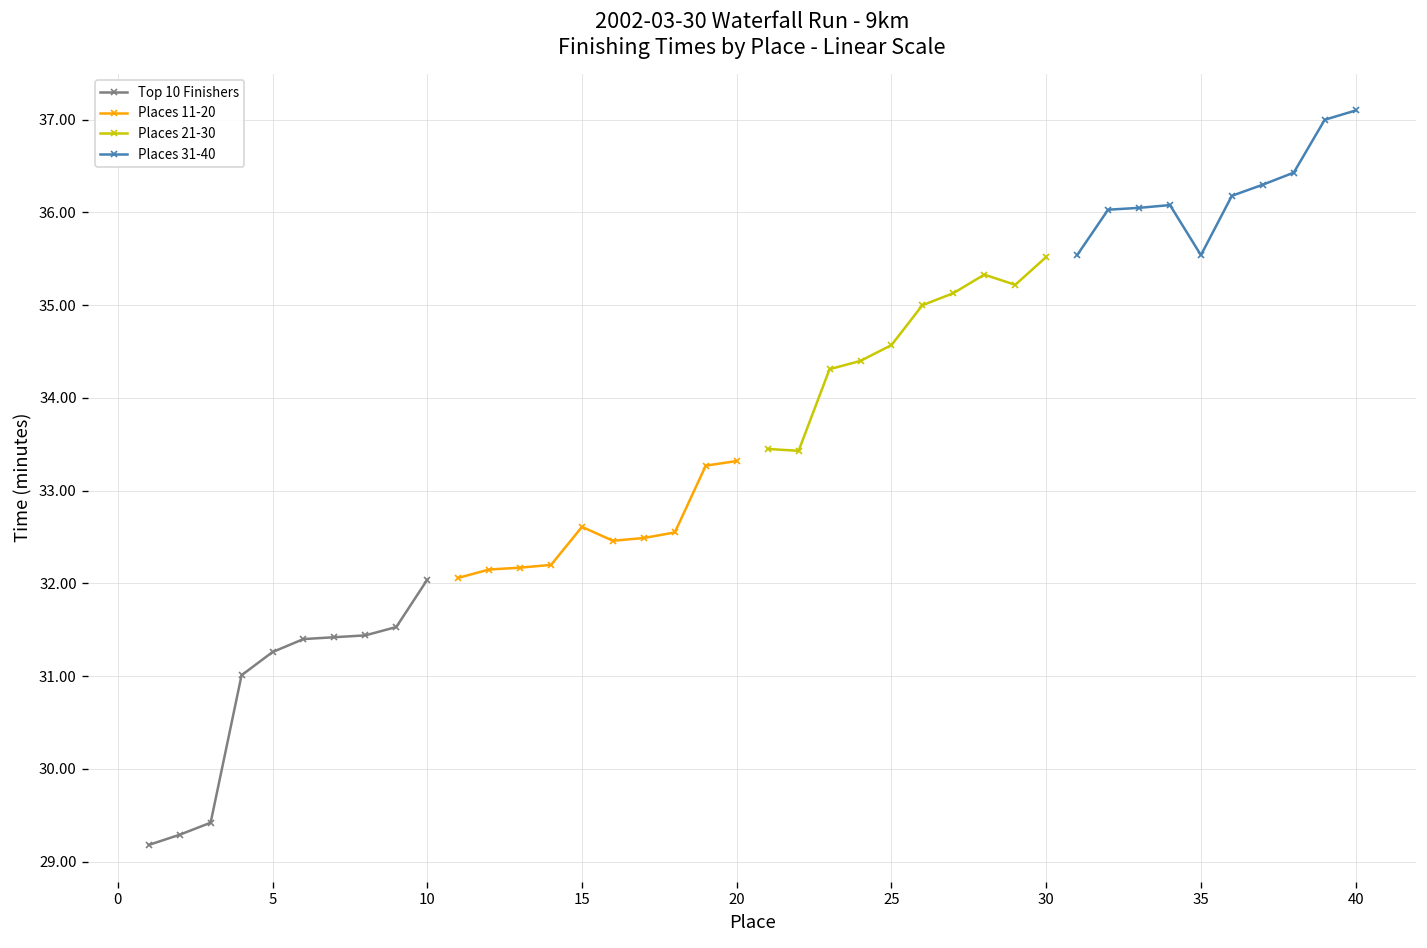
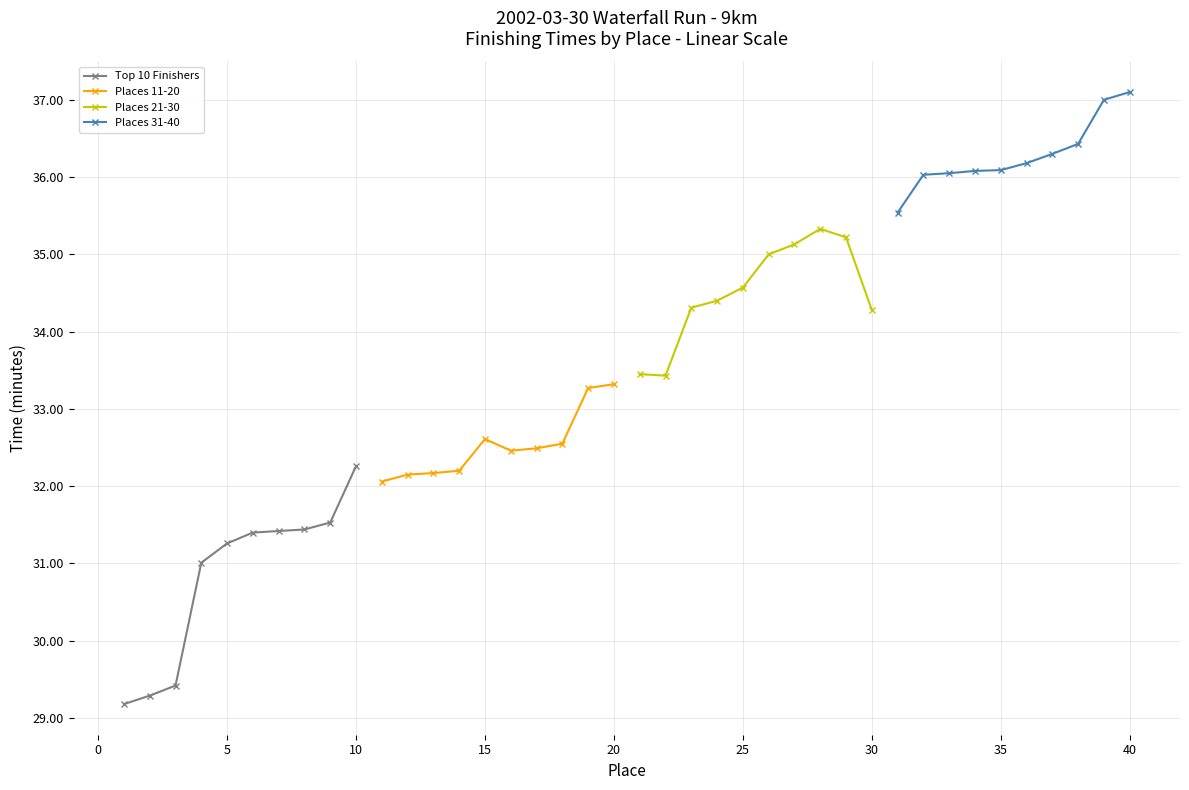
Top 10 Finishers, 10: 32.0 -> 32.3
Places 21-30, 30: 35.5 -> 34.3
Places 31-40, 35: 35.5 -> 36.1
